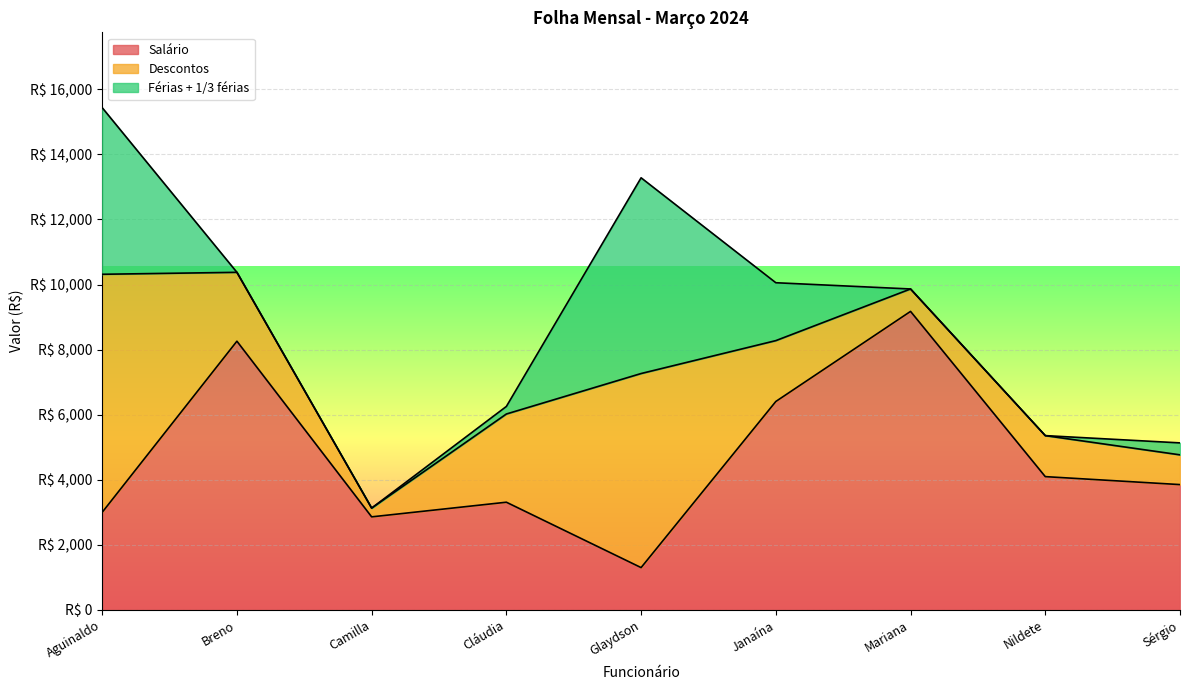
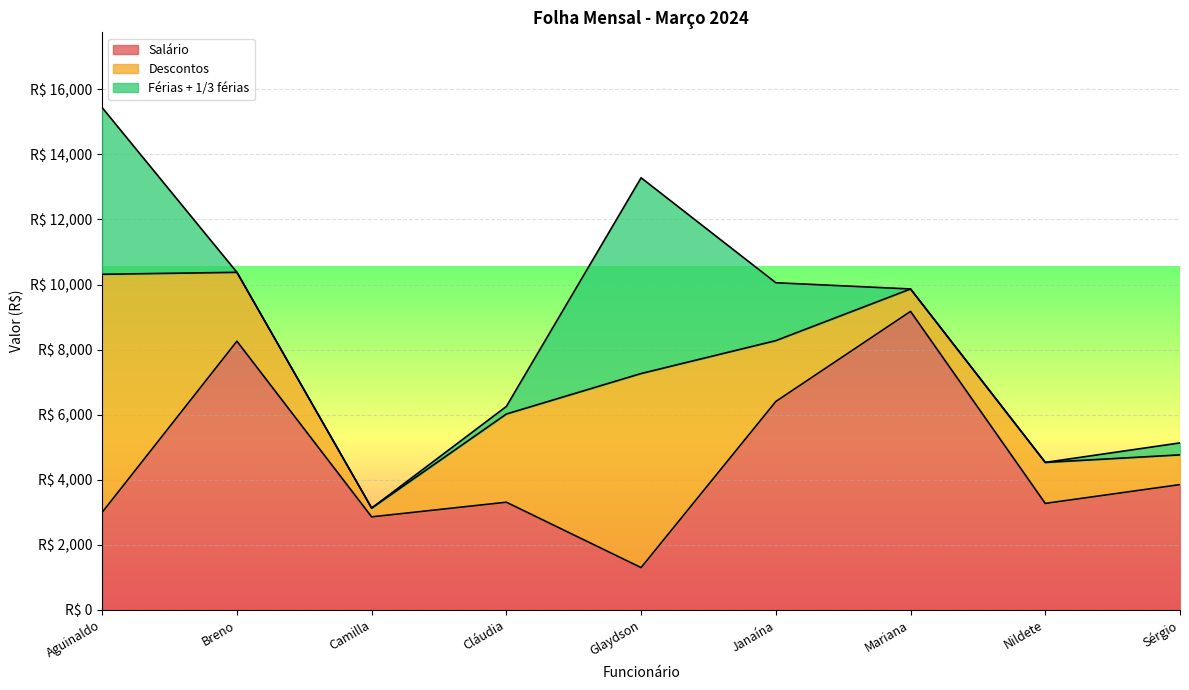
Salário, Nildete: R$ 4,100 -> R$ 3,300
